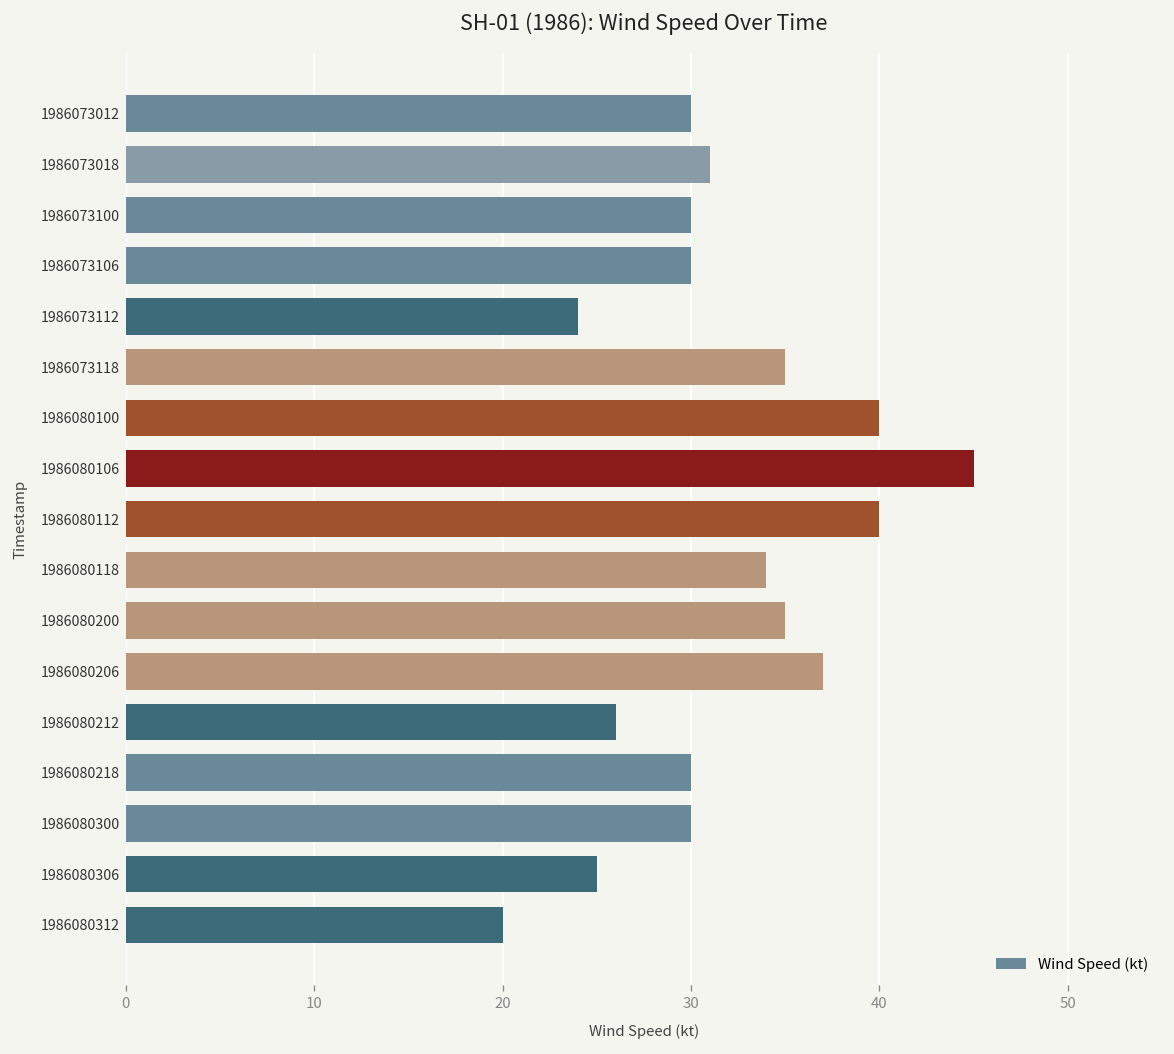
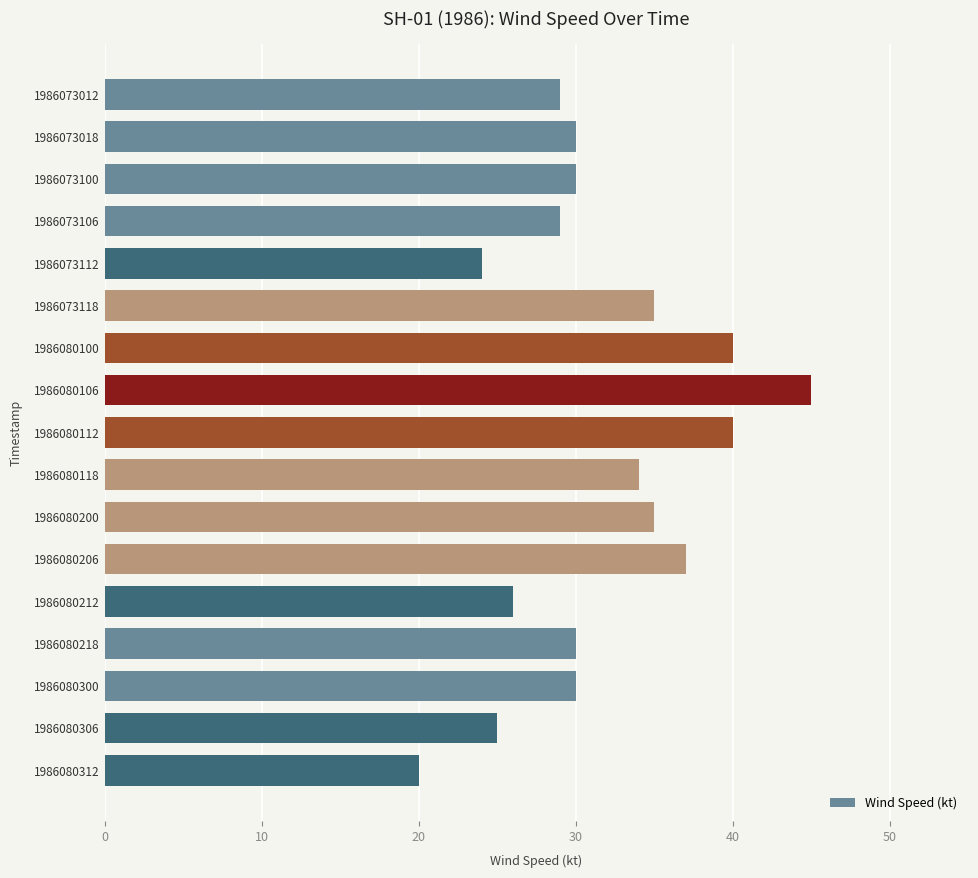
1986073012: 30 -> 29
1986073018: 31 -> 30
1986073106: 30 -> 29
